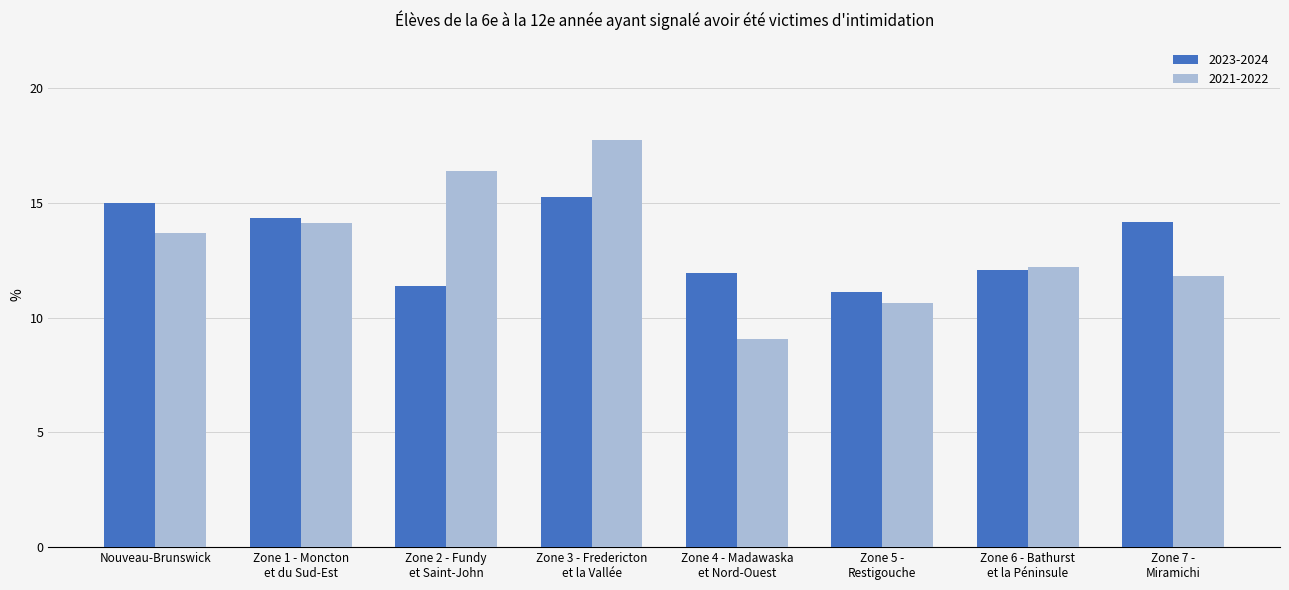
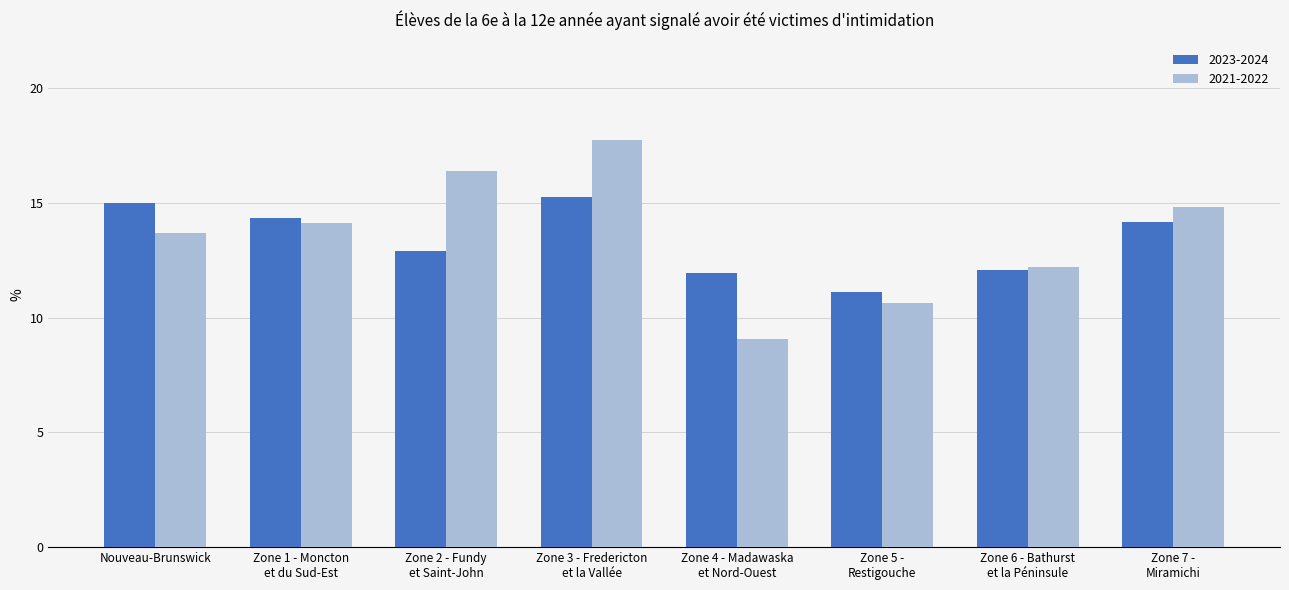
2023-2024, Zone 2 - Fundy et Saint-John: 11.4 -> 12.9
2021-2022, Zone 7 - Miramichi: 11.8 -> 14.8
